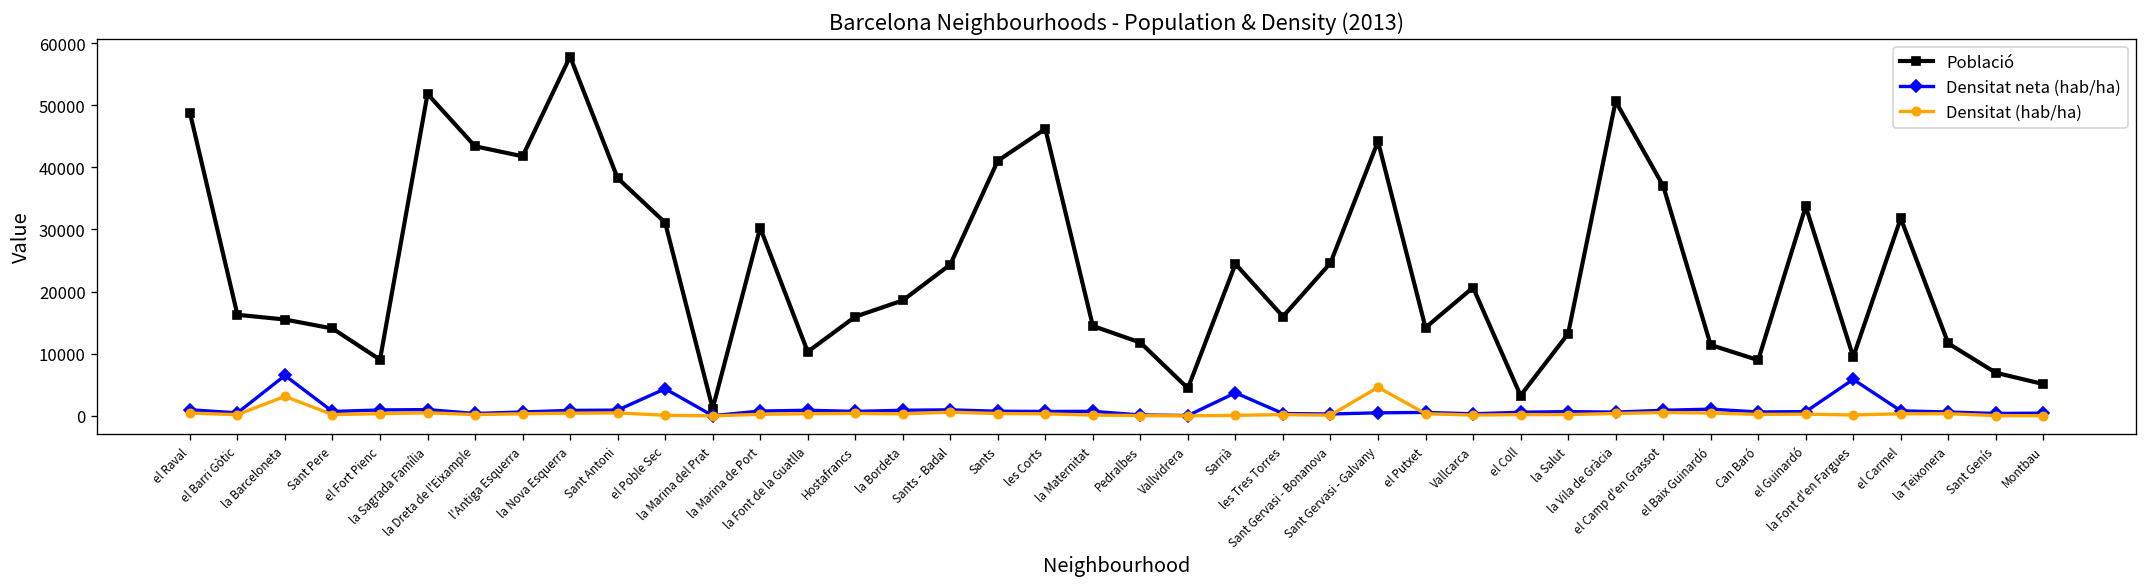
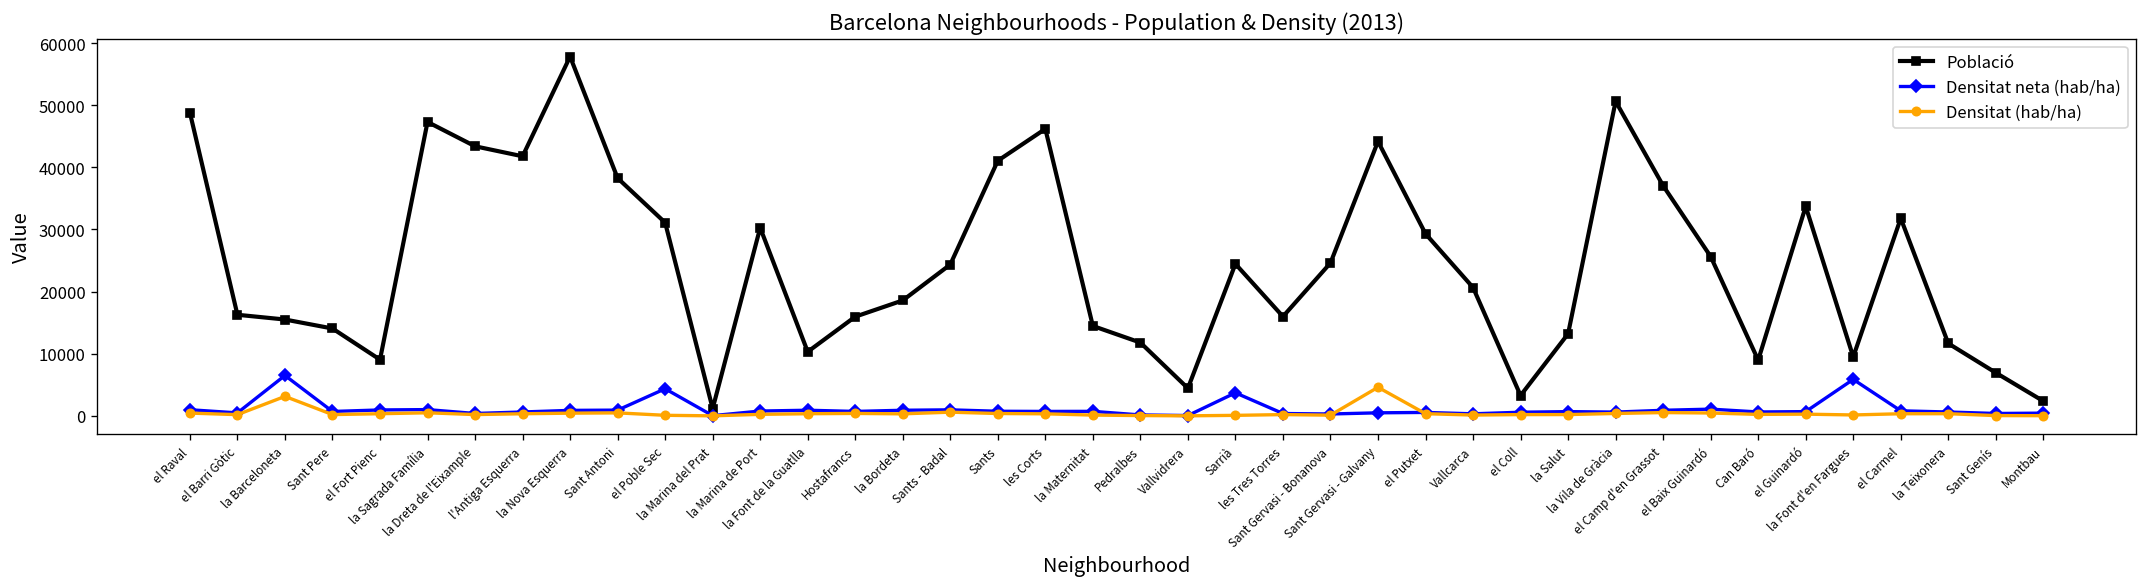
Població, la Sagrada Família: 52000 -> 47000
Població, el Putxet: 14000 -> 29000
Població, el Baix Guinardó: 11000 -> 26000
Població, Montbau: 5000 -> 2000
